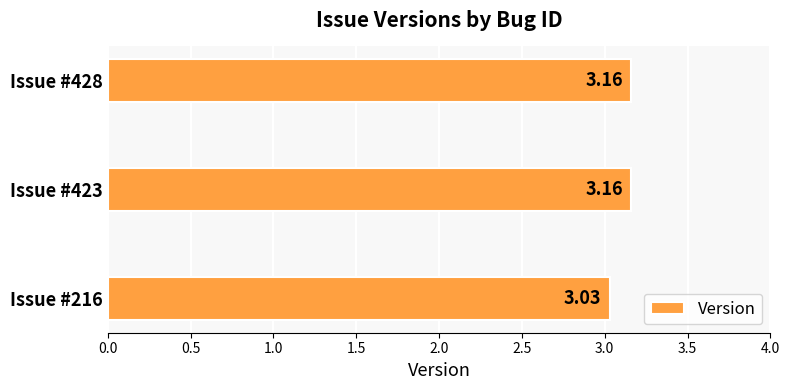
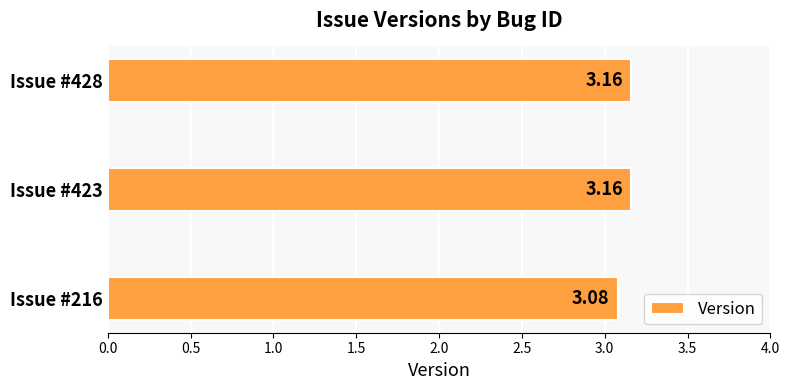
Issue #216: 3.03 -> 3.08
